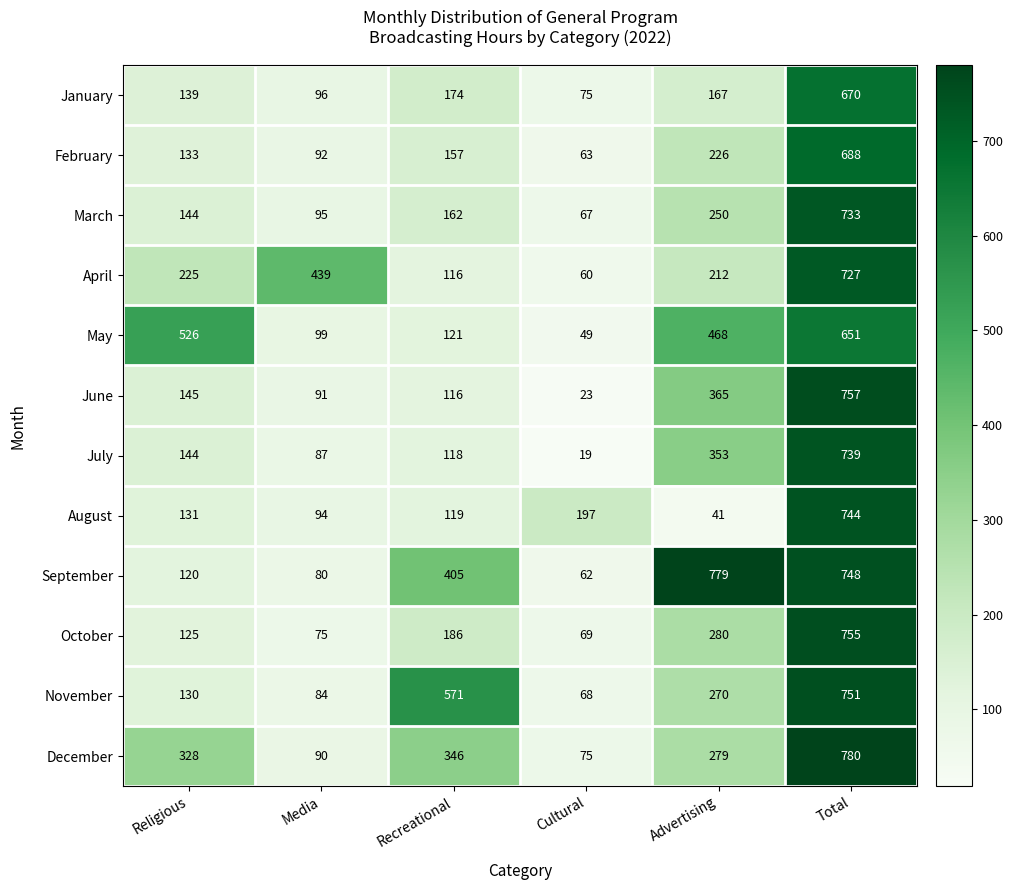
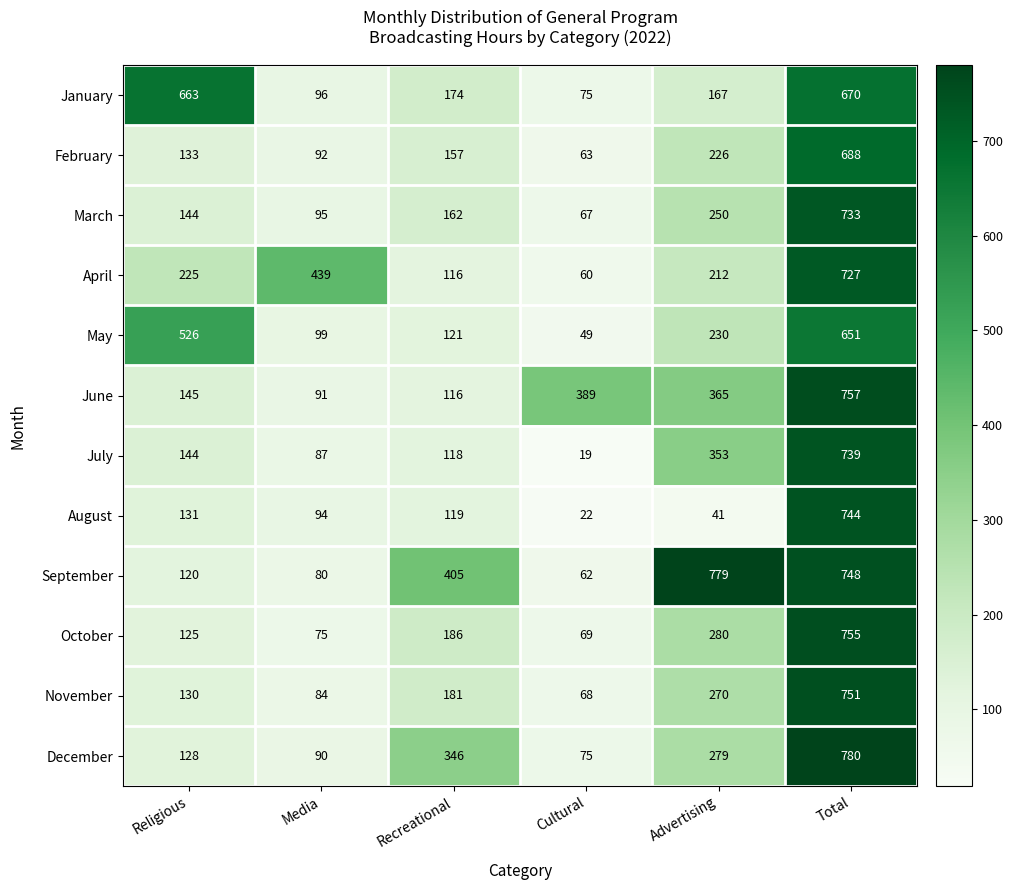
January, Religious: 139 -> 663
May, Advertising: 468 -> 230
June, Cultural: 23 -> 389
August, Cultural: 197 -> 22
November, Recreational: 571 -> 181
December, Religious: 328 -> 128
